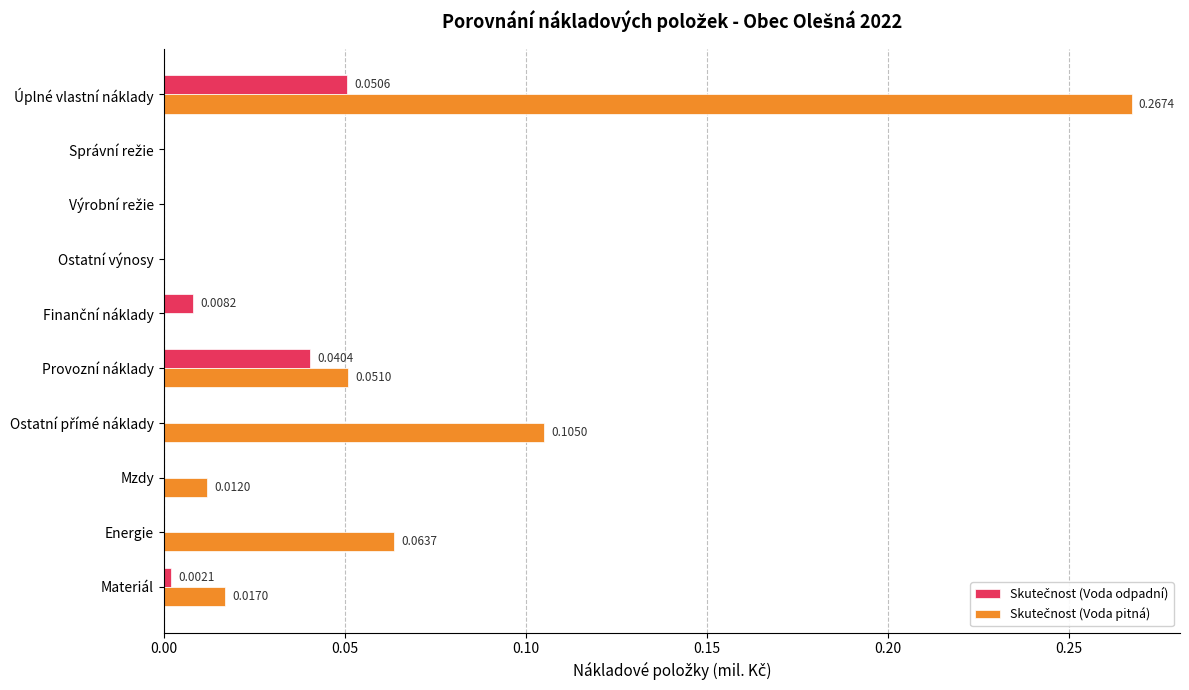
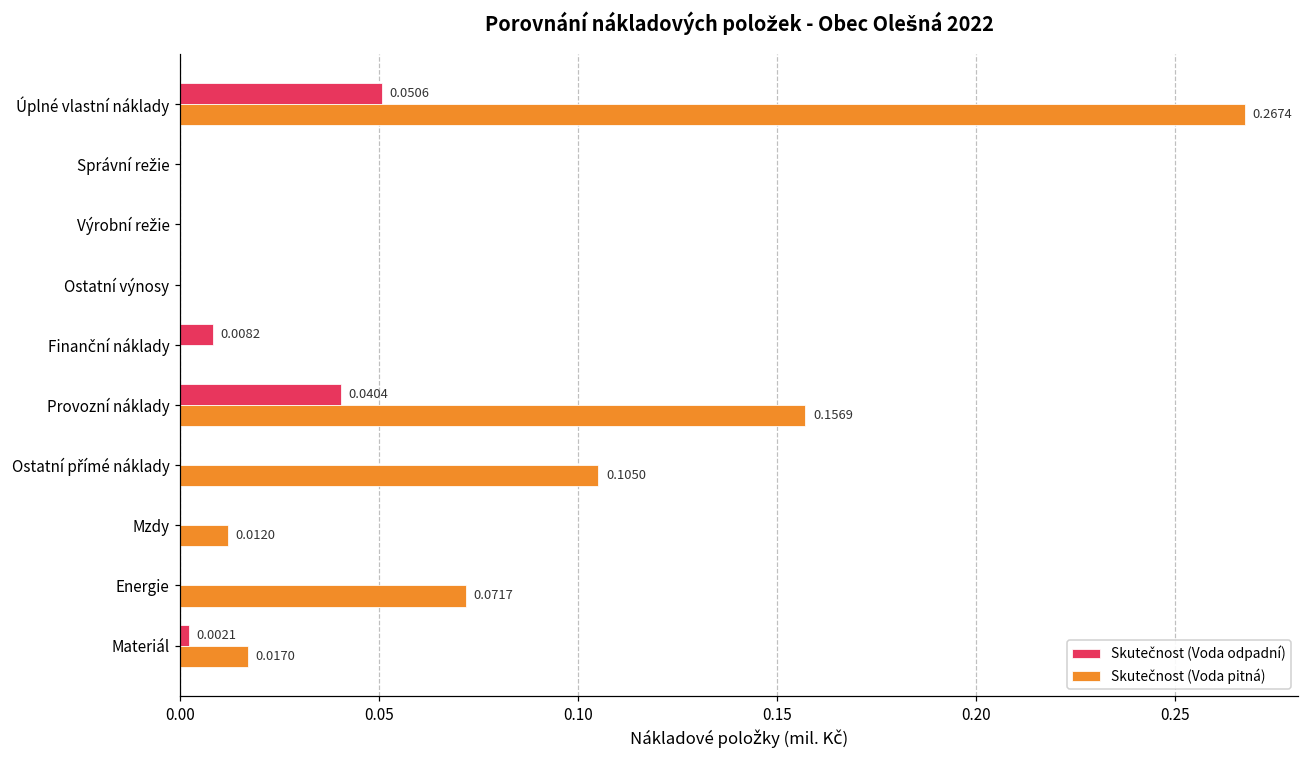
Skutečnost (Voda pitná), Provozní náklady: 0.0510 -> 0.1569
Skutečnost (Voda pitná), Energie: 0.0637 -> 0.0717
